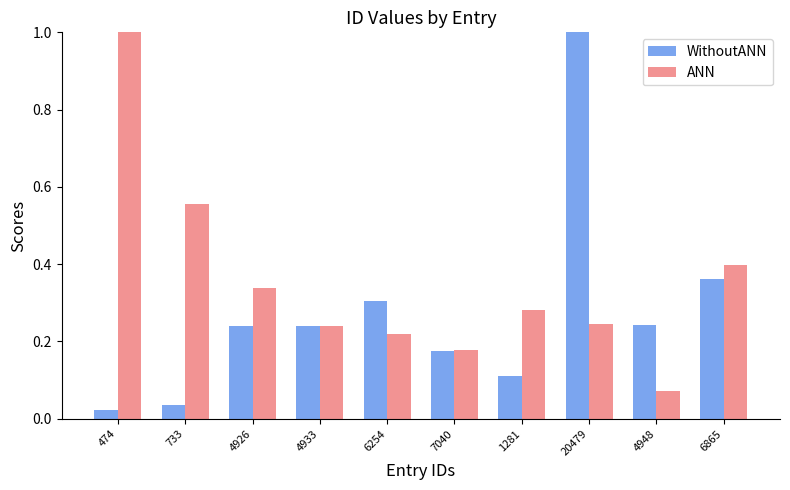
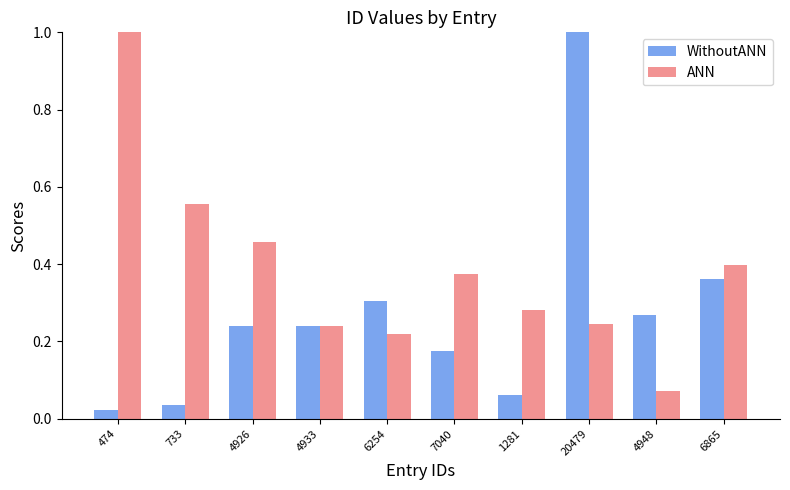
ANN, 4926: 0.34 -> 0.46
ANN, 7040: 0.18 -> 0.38
WithoutANN, 1281: 0.11 -> 0.06
WithoutANN, 4948: 0.24 -> 0.27
